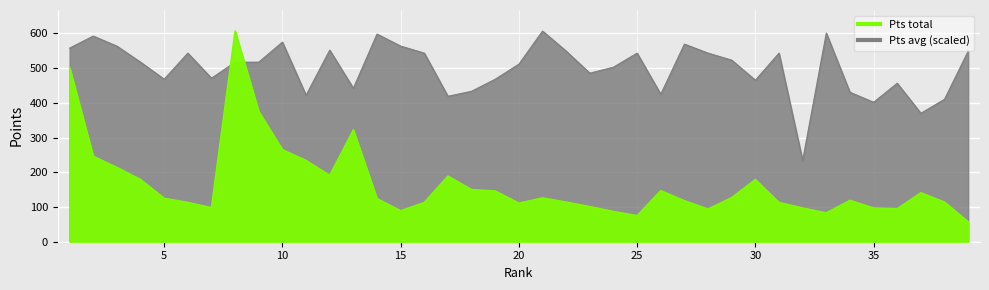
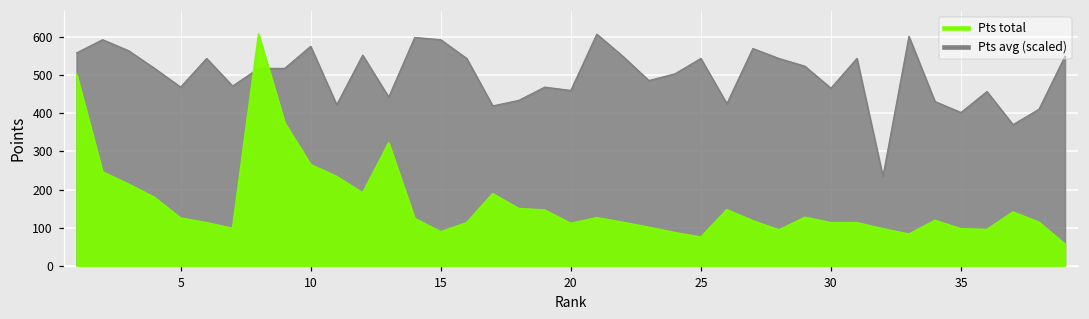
Pts avg (scaled), 15: 560 -> 590
Pts avg (scaled), 20: 510 -> 460
Pts total, 30: 180 -> 110
